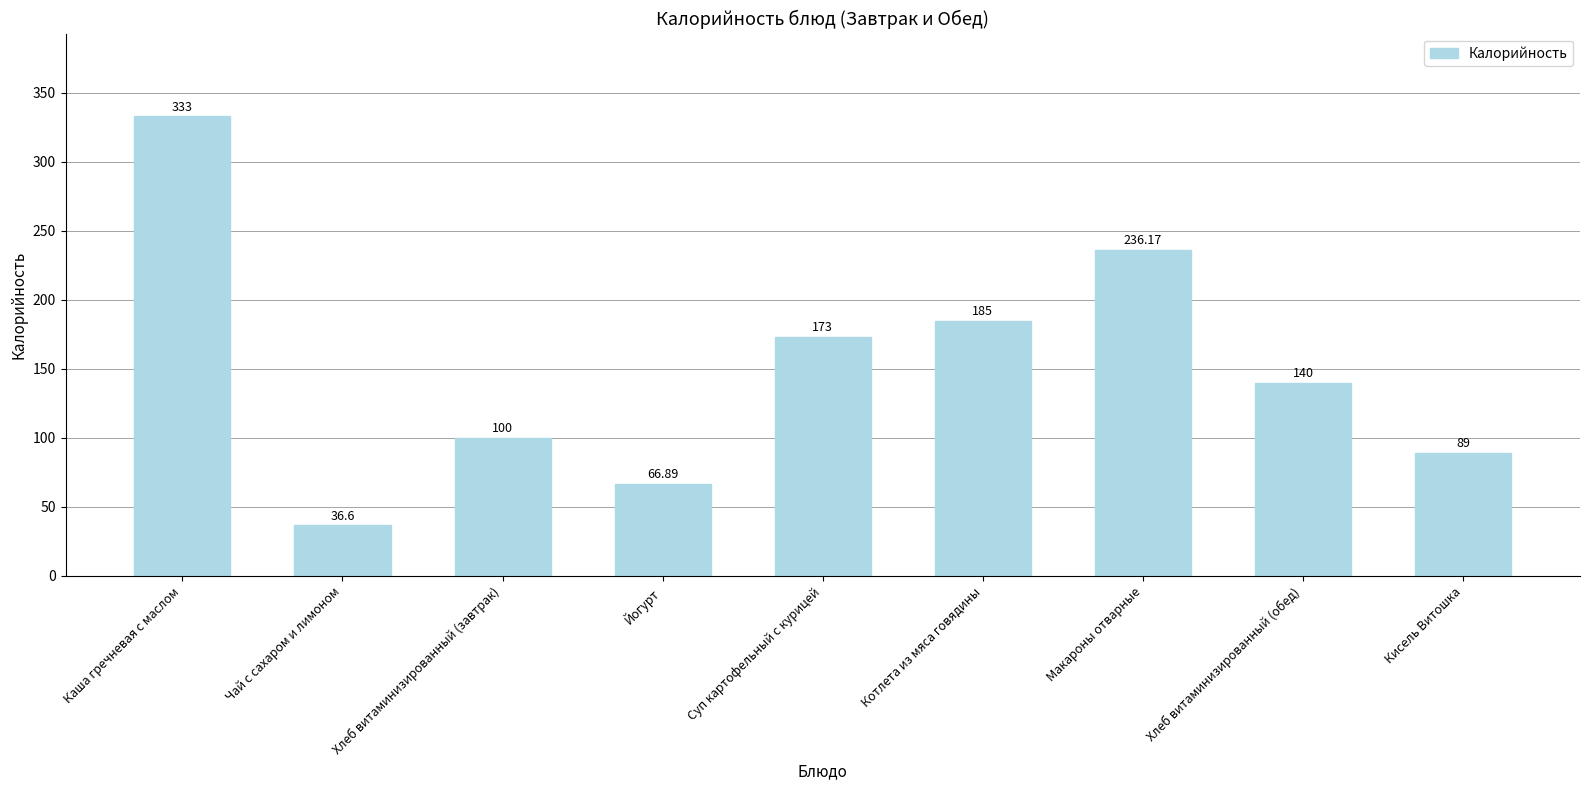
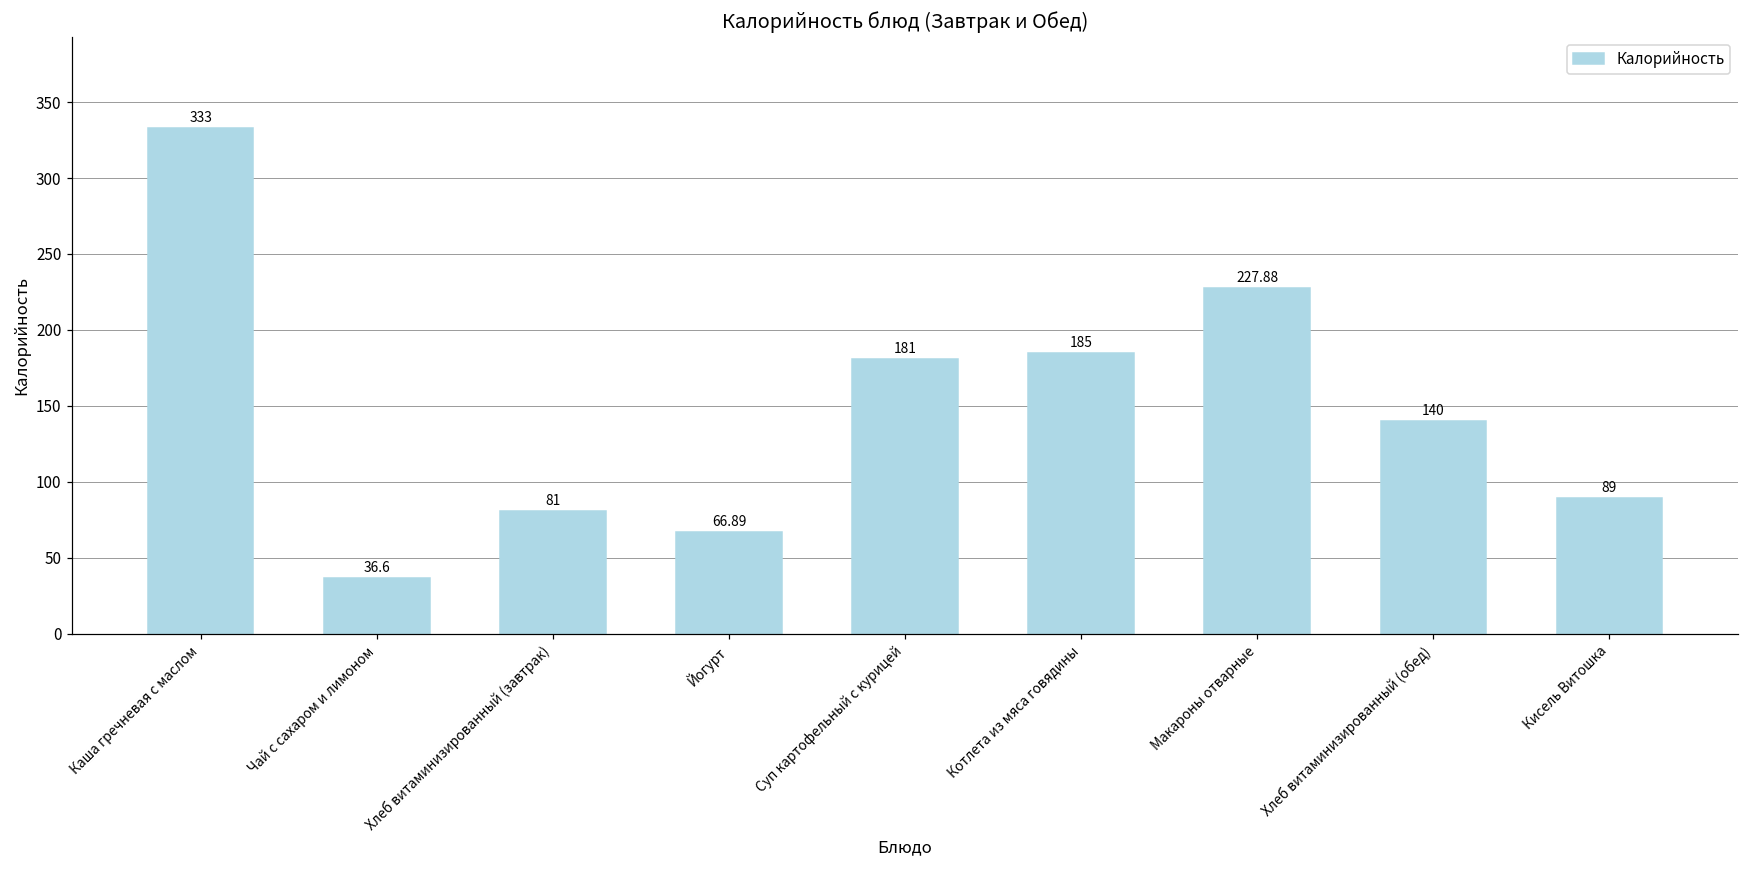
Хлеб витаминизированный (завтрак): 100 -> 81
Суп картофельный с курицей: 173 -> 181
Макароны отварные: 236.17 -> 227.88
